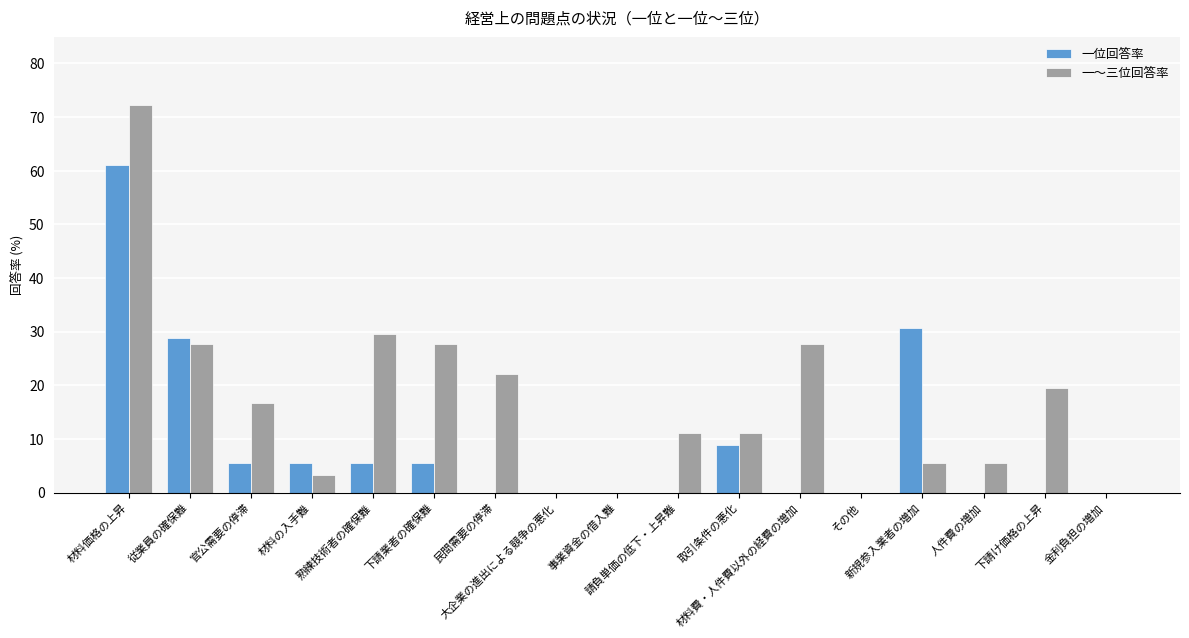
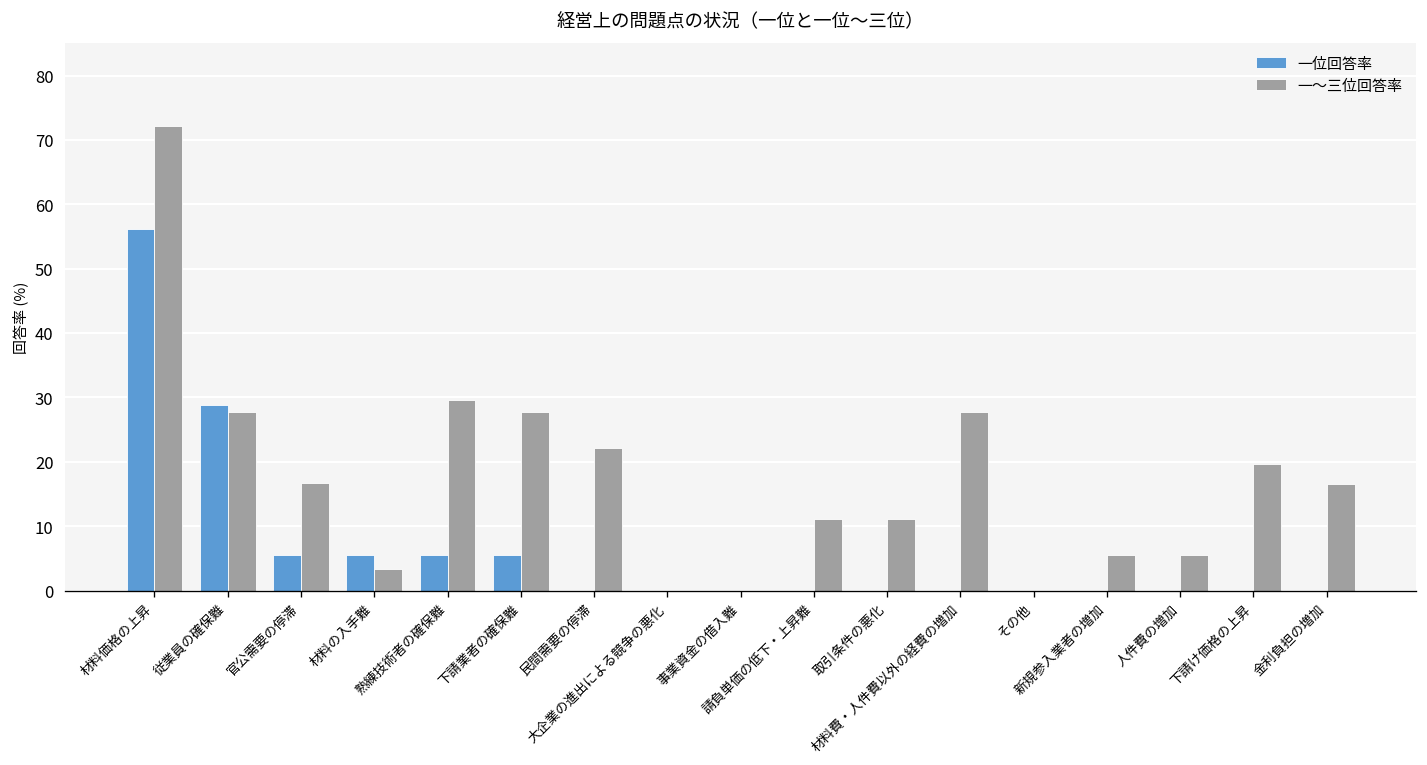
一位回答率, 材料価格の上昇: 61 -> 56
一位回答率, 取引条件の悪化: 9 -> 0
一位回答率, 新規参入業者の増加: 31 -> 0
一～三位回答率, 金利負担の増加: 0 -> 17
